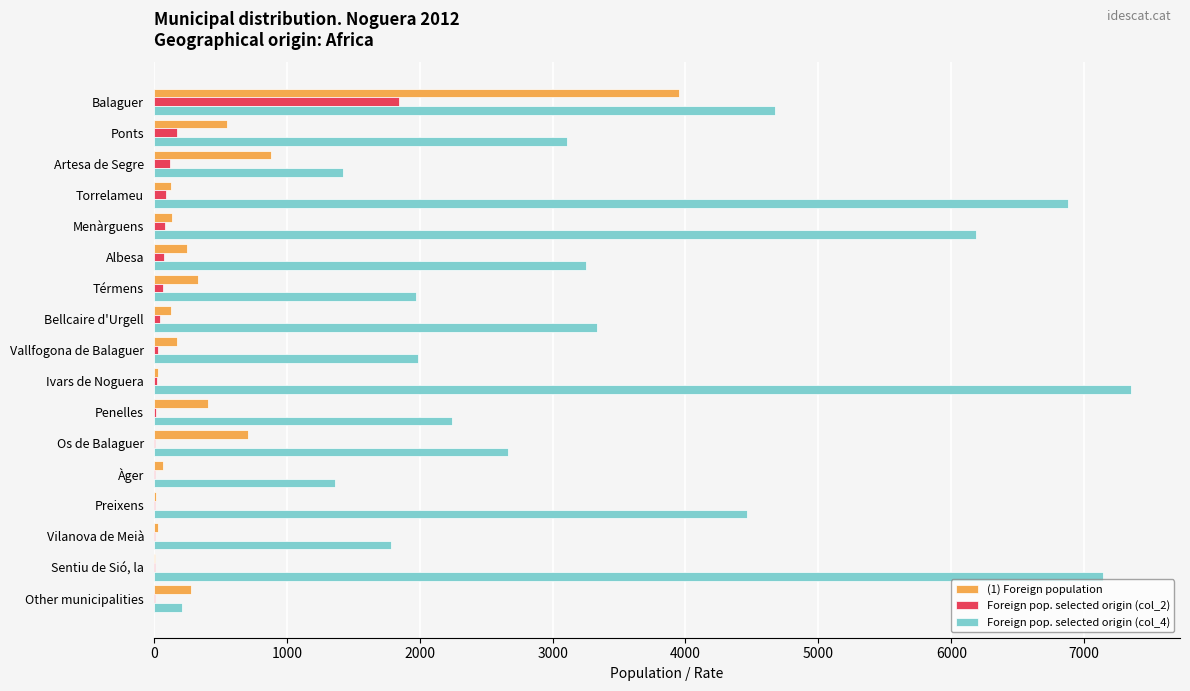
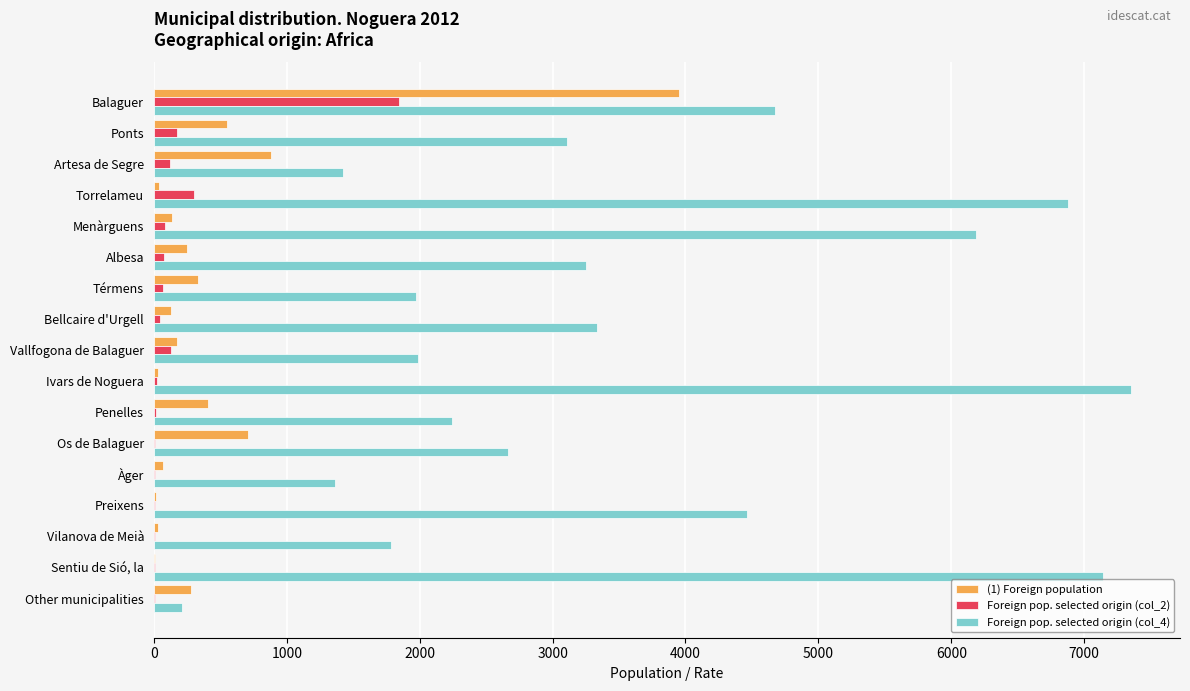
(1) Foreign population, Torrelameu: 130 -> 40
Foreign pop. selected origin (col_2), Torrelameu: 90 -> 300
Foreign pop. selected origin (col_2), Vallfogona de Balaguer: 40 -> 130
